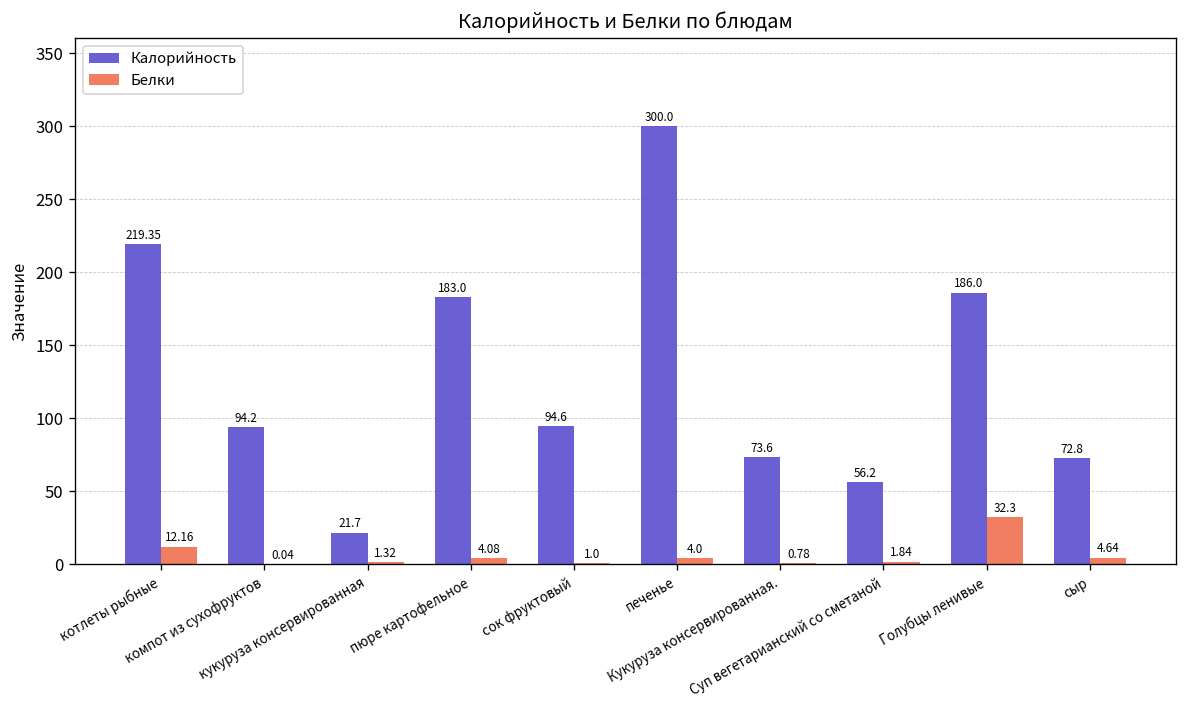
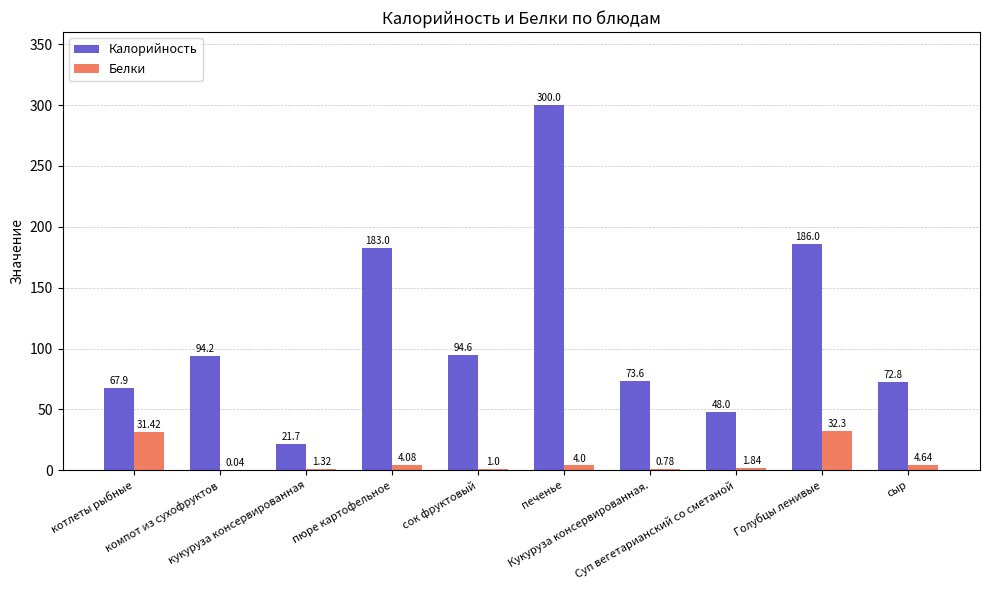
Калорийность, котлеты рыбные: 219.35 -> 67.9
Белки, котлеты рыбные: 12.16 -> 31.42
Калорийность, Суп вегетарианский со сметаной: 56.2 -> 48.0
